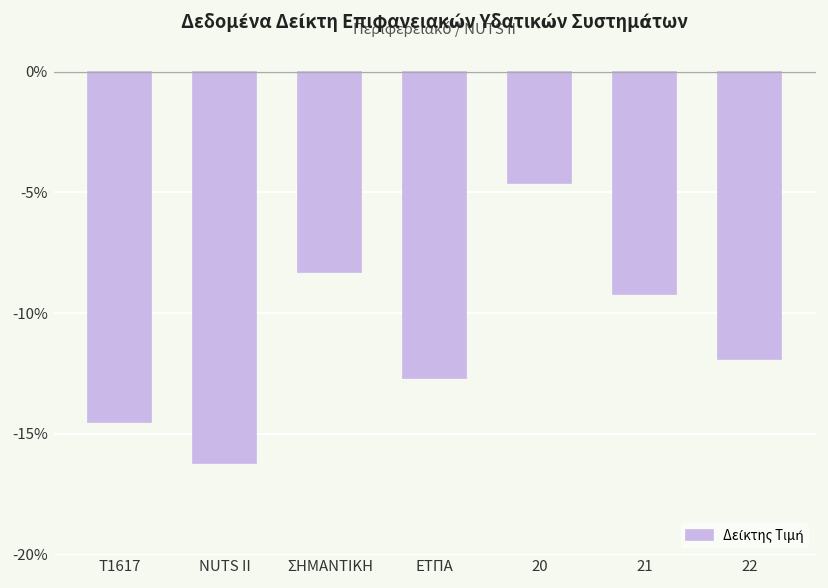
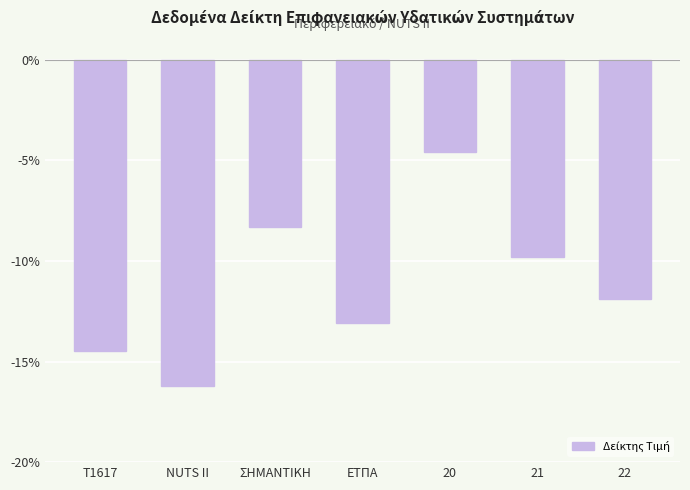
ΕΤΠΑ: -12.7% -> -13.1%
21: -9.2% -> -9.8%
